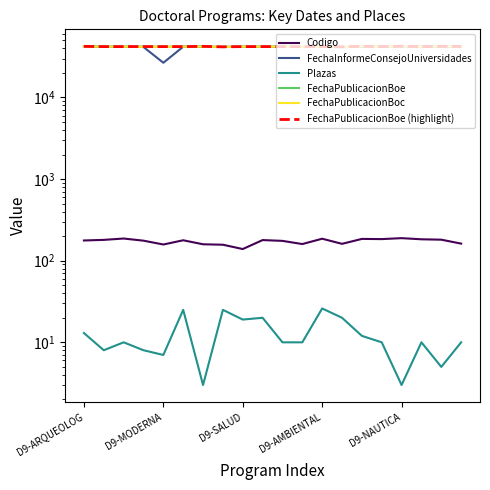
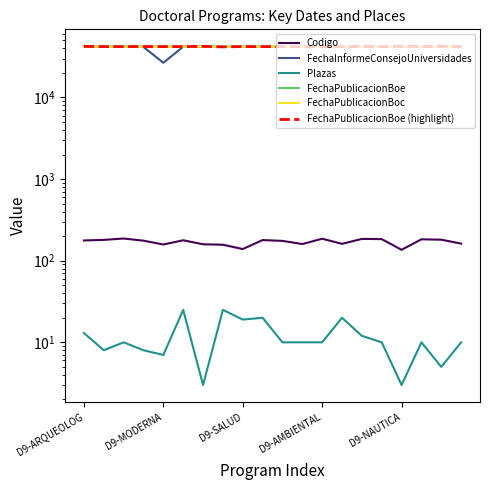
Plazas, D9-AMBIENTAL: 26 -> 10
Codigo, D9-NAUTICA: 190 -> 140
